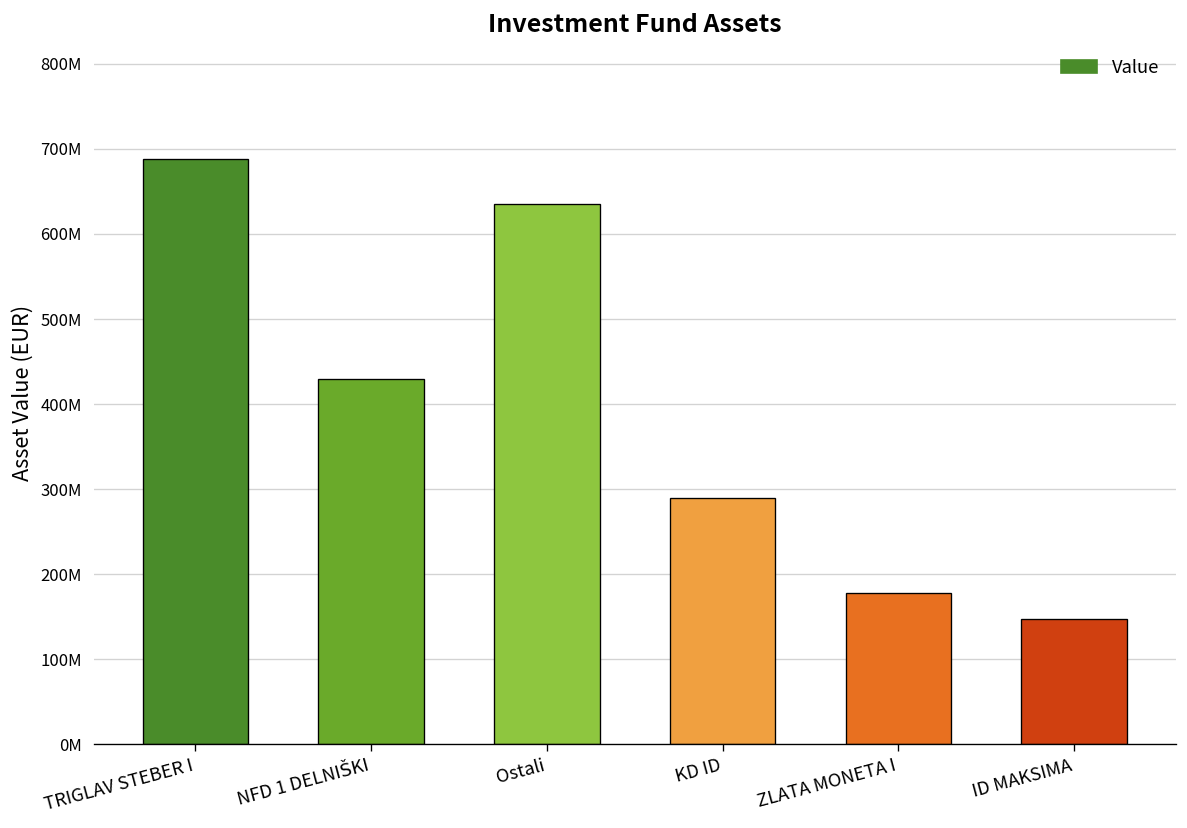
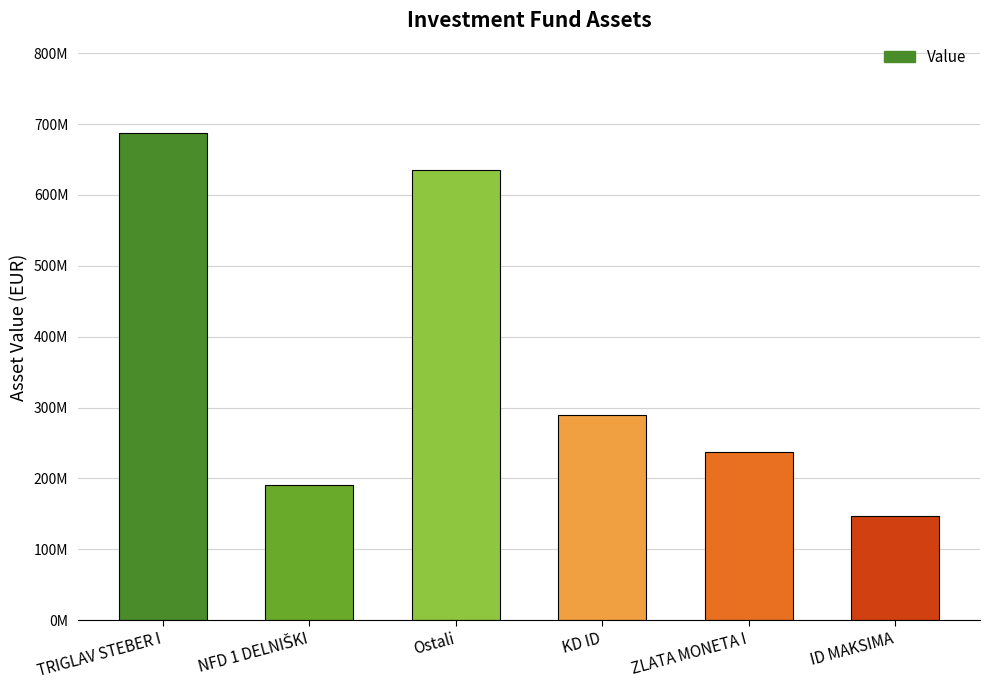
NFD 1 DELNIŠKI: 430000000 -> 190000000
ZLATA MONETA I: 180000000 -> 240000000
